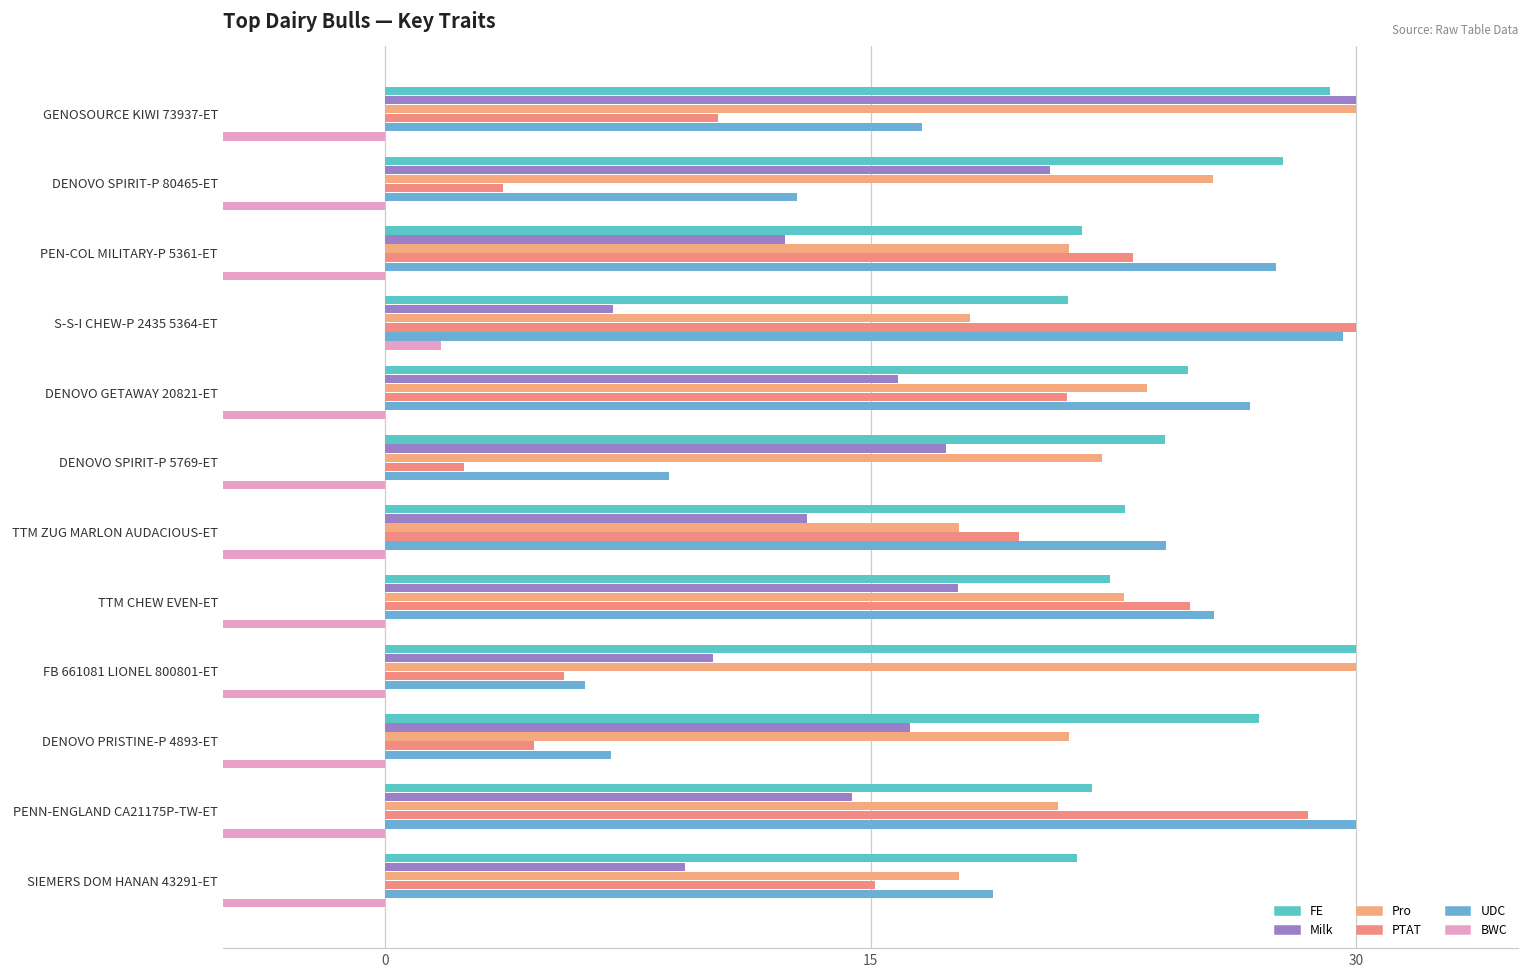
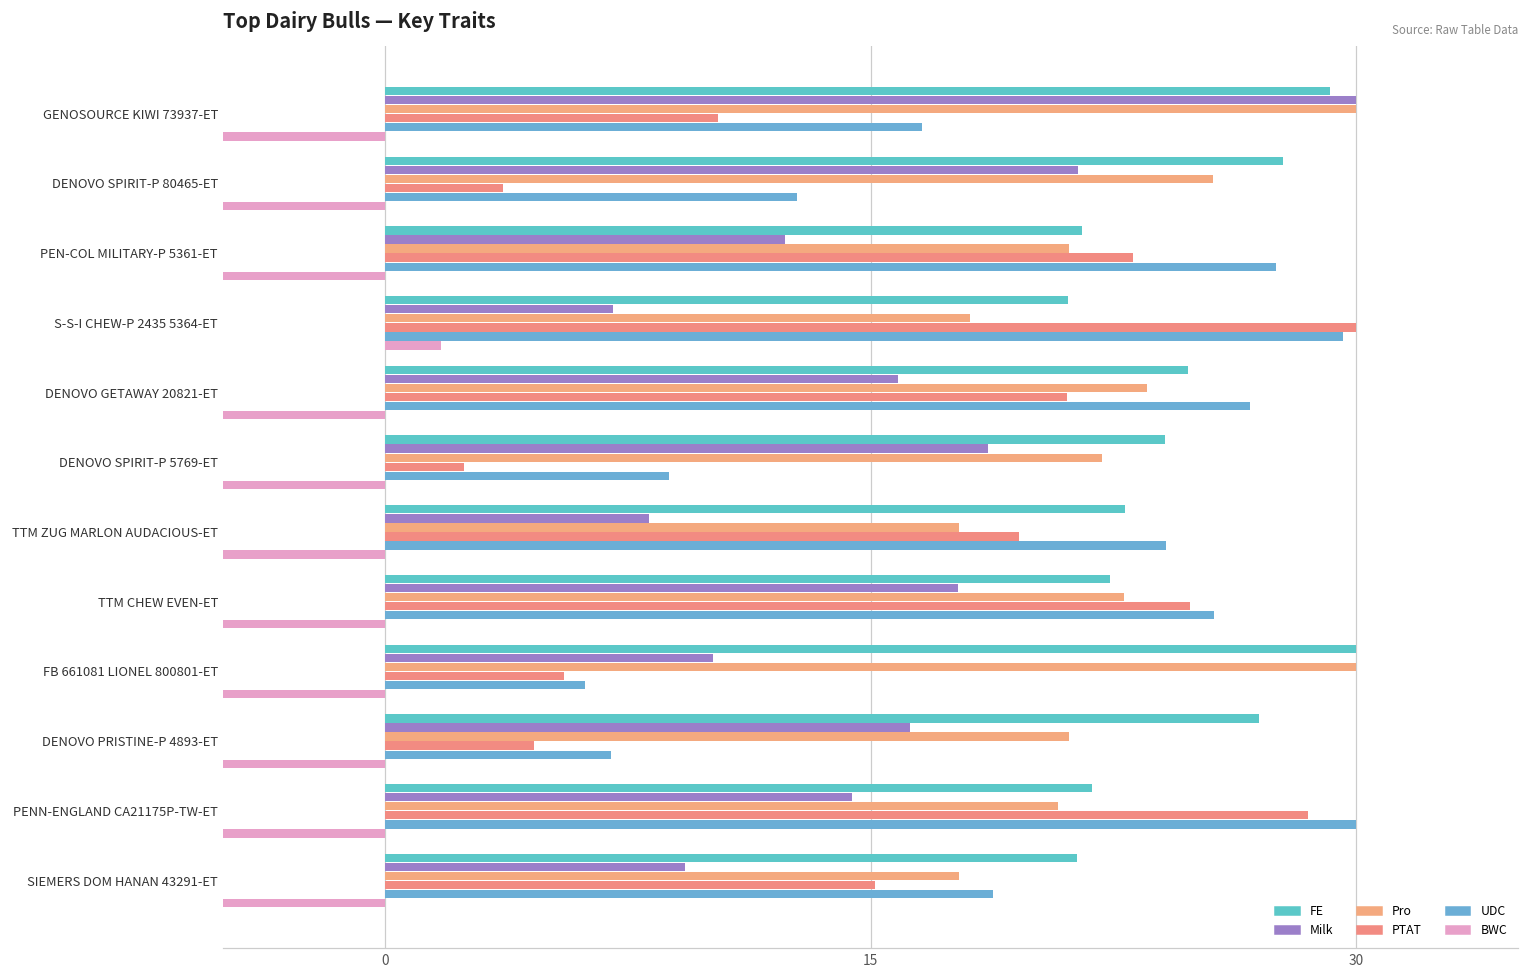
Milk, DENOVO SPIRIT-P 80465-ET: 20.5 -> 21.4
Milk, DENOVO SPIRIT-P 5769-ET: 17.3 -> 18.6
Milk, TTM ZUG MARLON AUDACIOUS-ET: 13.0 -> 8.1
